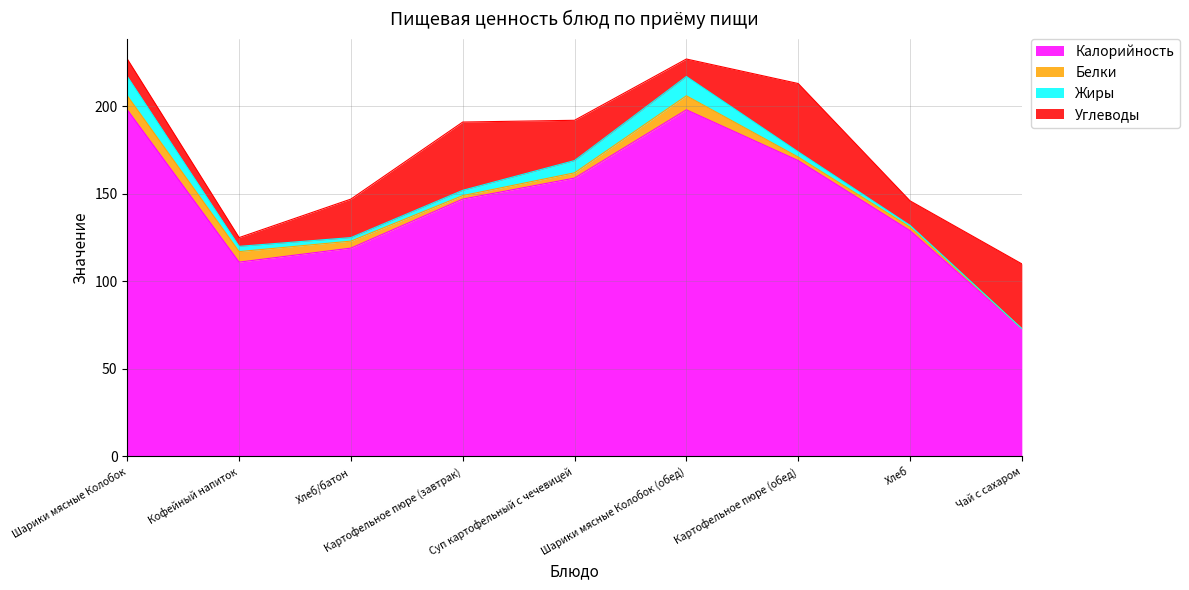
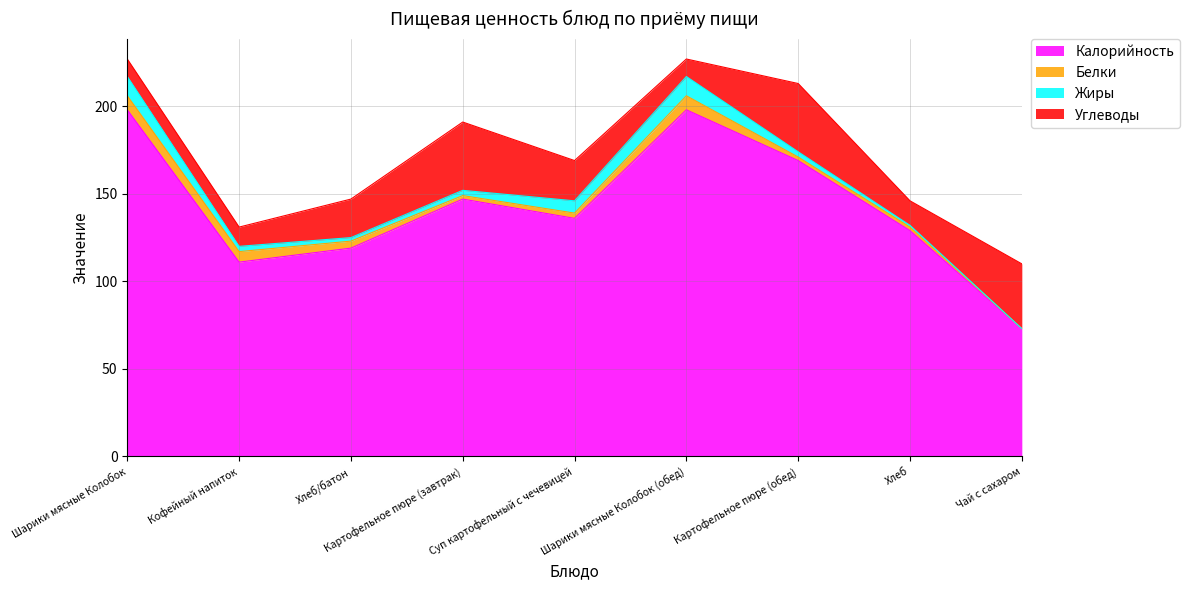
Углеводы, Кофейный напиток: 5 -> 11
Калорийность, Суп картофельный с чечевицей: 159 -> 136
